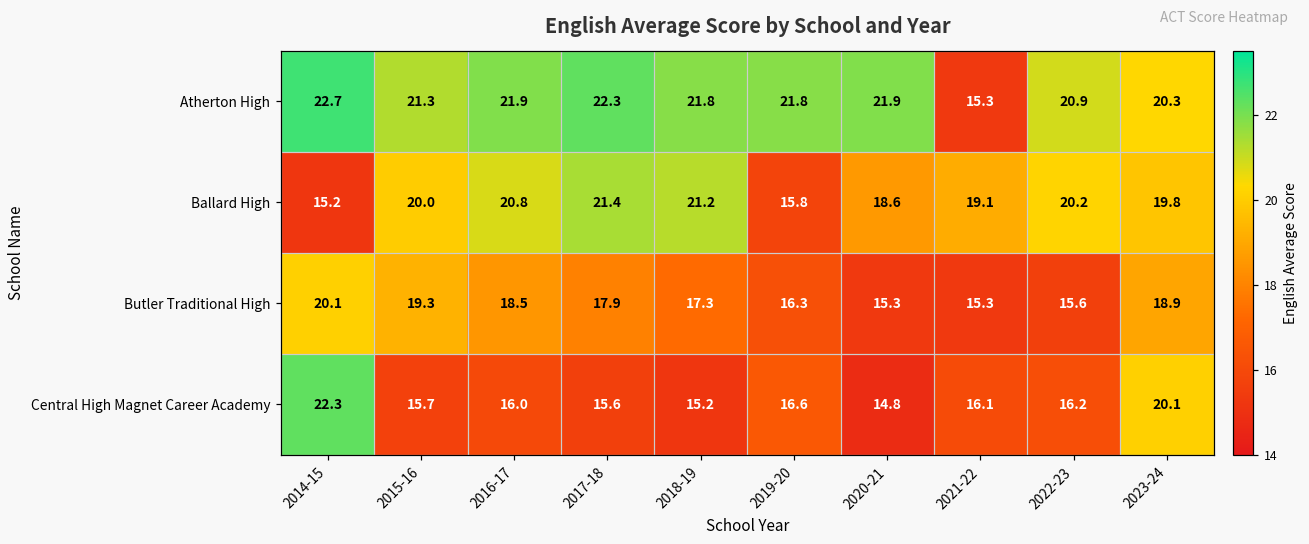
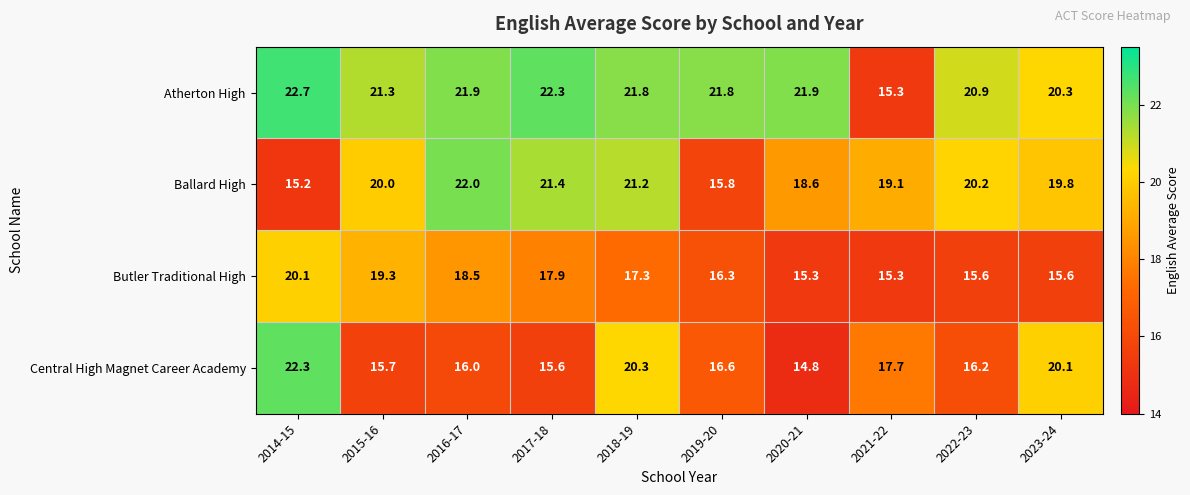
Ballard High, 2016-17: 20.8 -> 22.0
Butler Traditional High, 2023-24: 18.9 -> 15.6
Central High Magnet Career Academy, 2018-19: 15.2 -> 20.3
Central High Magnet Career Academy, 2021-22: 16.1 -> 17.7
